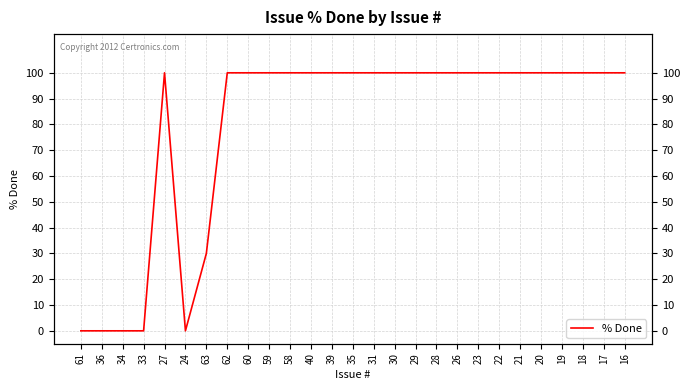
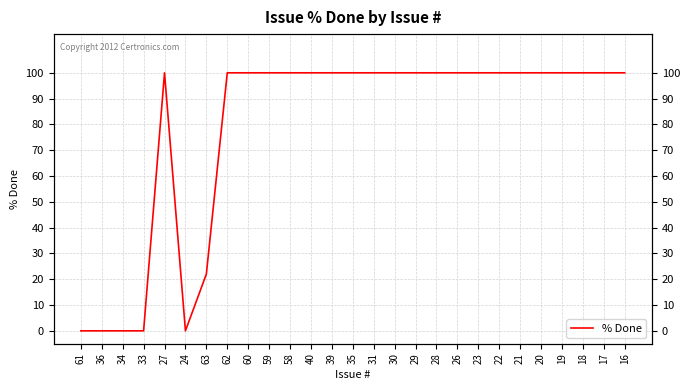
63: 30 -> 22
